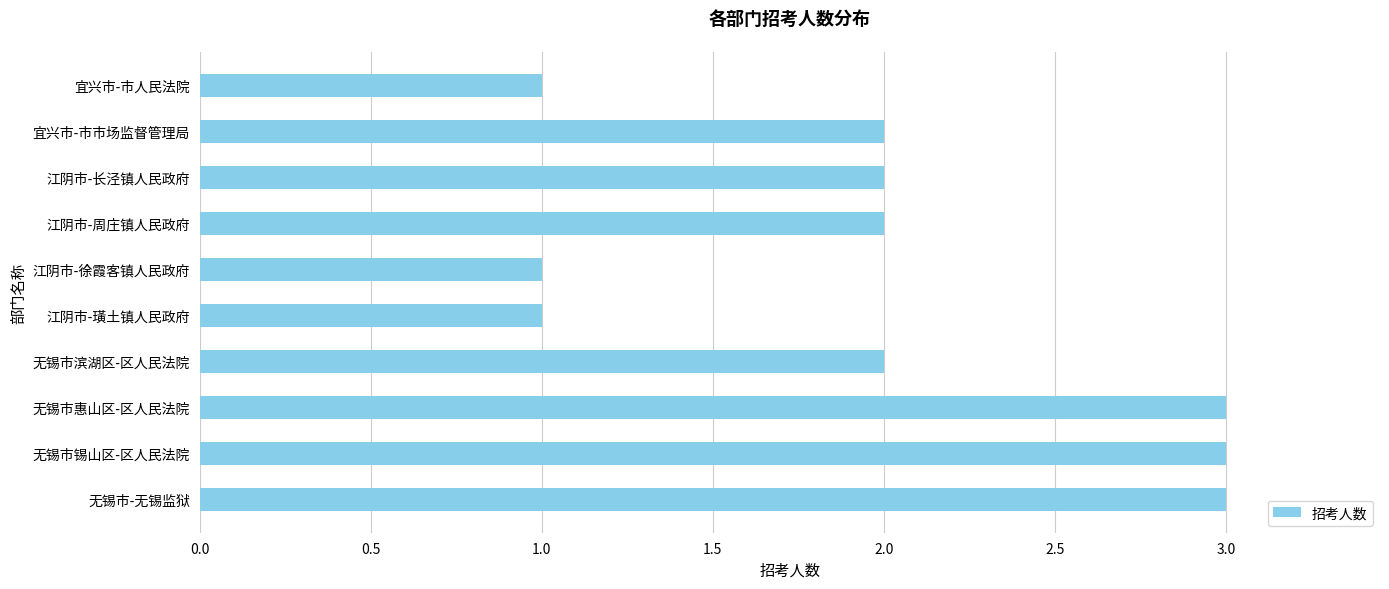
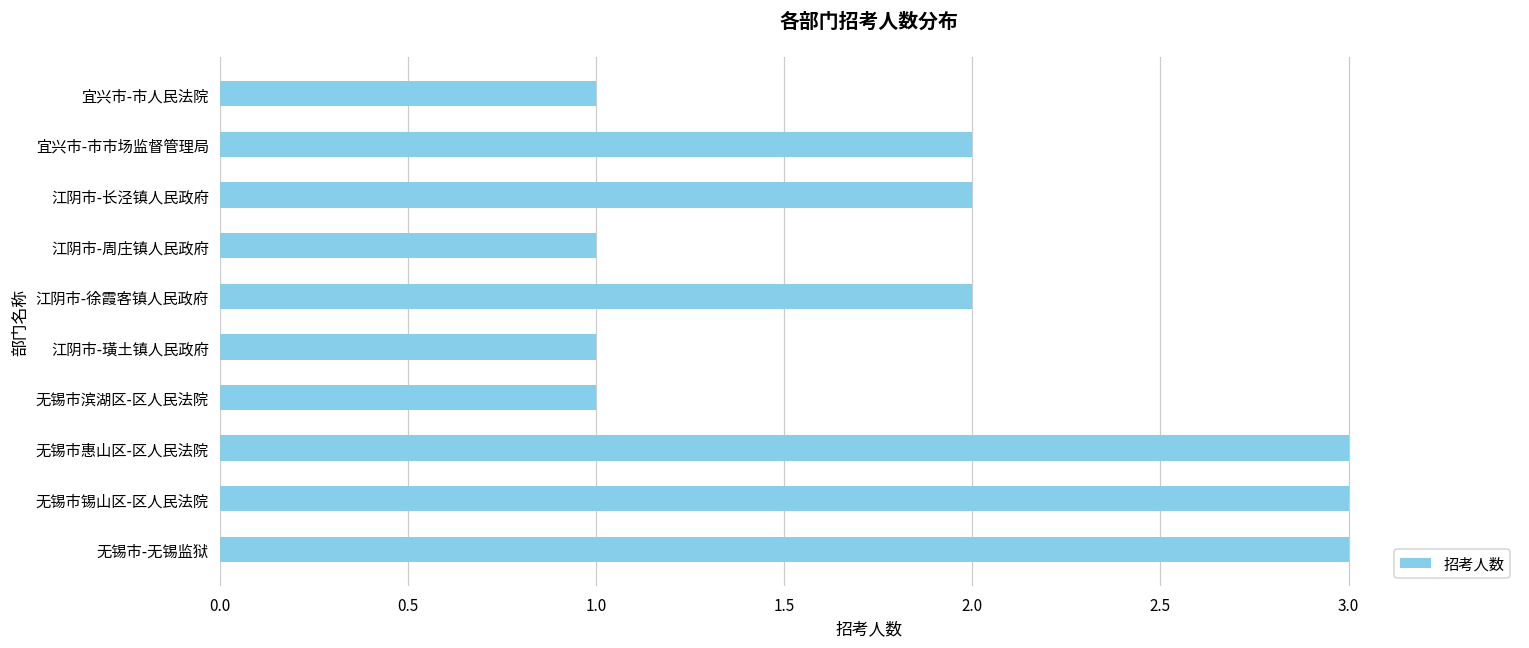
江阴市-周庄镇人民政府: 2 -> 1
江阴市-徐霞客镇人民政府: 1 -> 2
无锡市滨湖区-区人民法院: 2 -> 1
